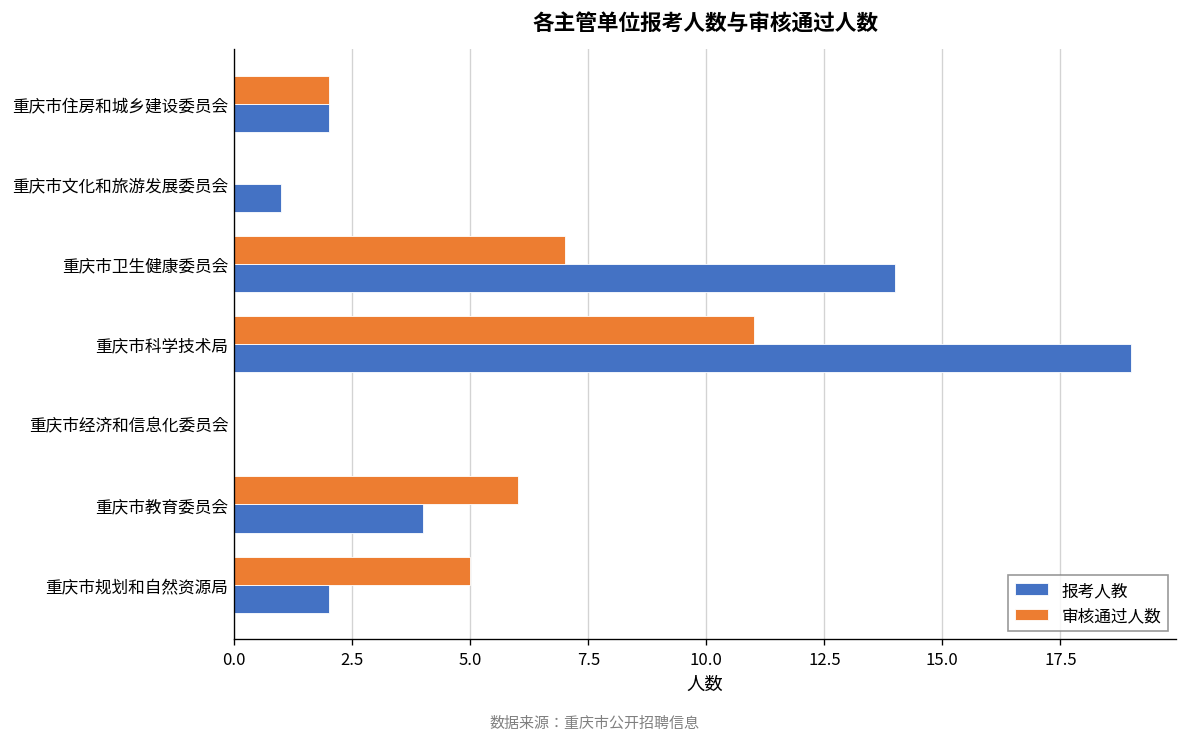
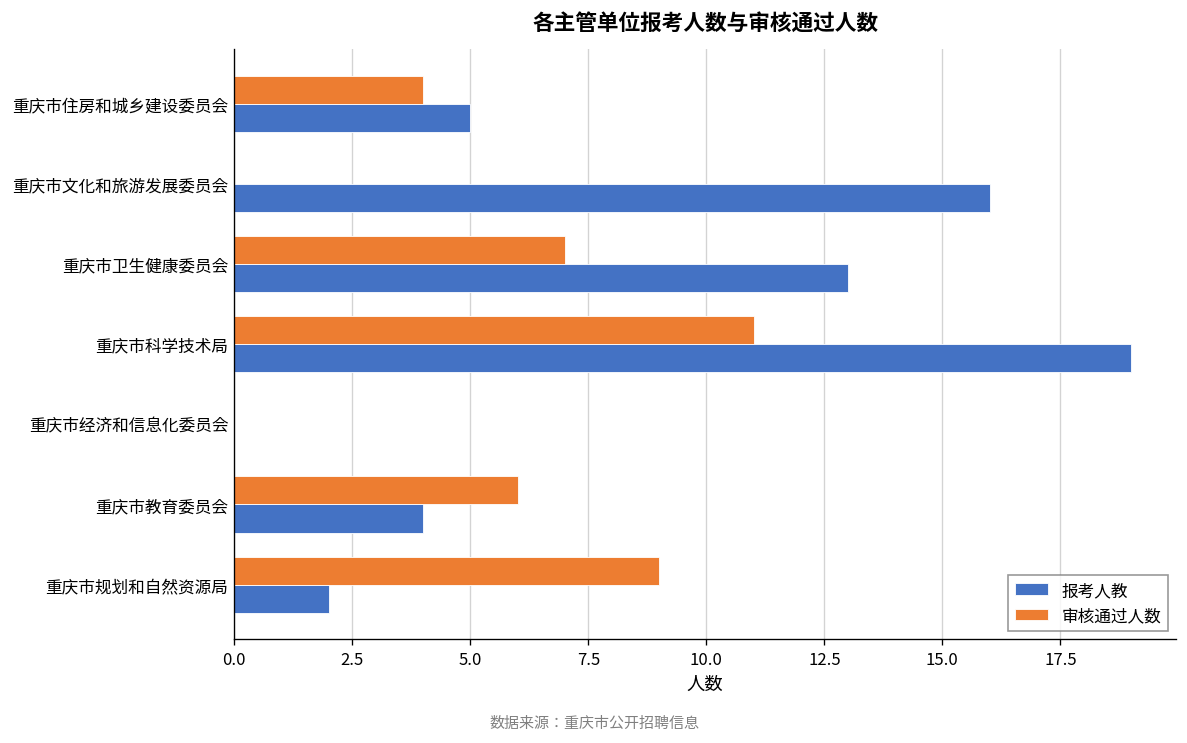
审核通过人数, 重庆市住房和城乡建设委员会: 2 -> 4
报考人教, 重庆市住房和城乡建设委员会: 2 -> 5
报考人教, 重庆市文化和旅游发展委员会: 1 -> 16
报考人教, 重庆市卫生健康委员会: 14 -> 13
审核通过人数, 重庆市规划和自然资源局: 5 -> 9
